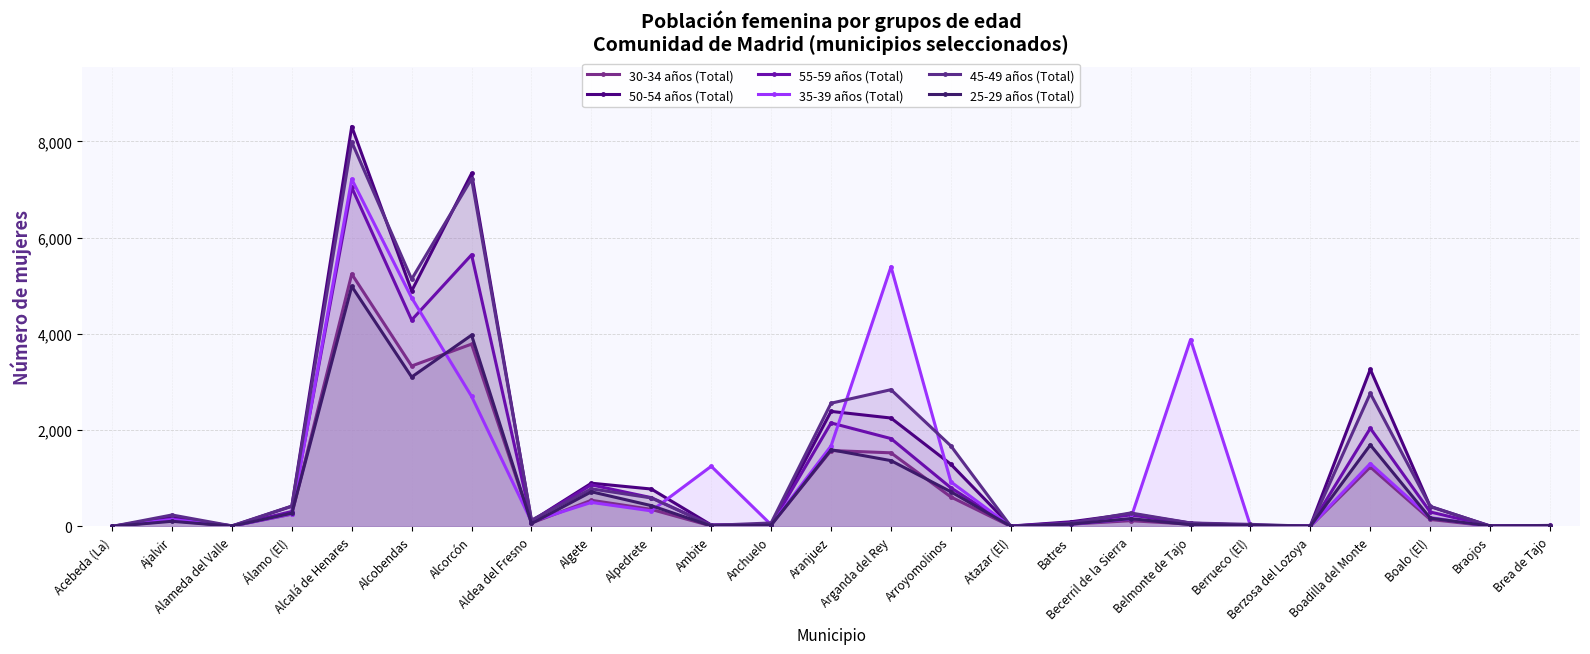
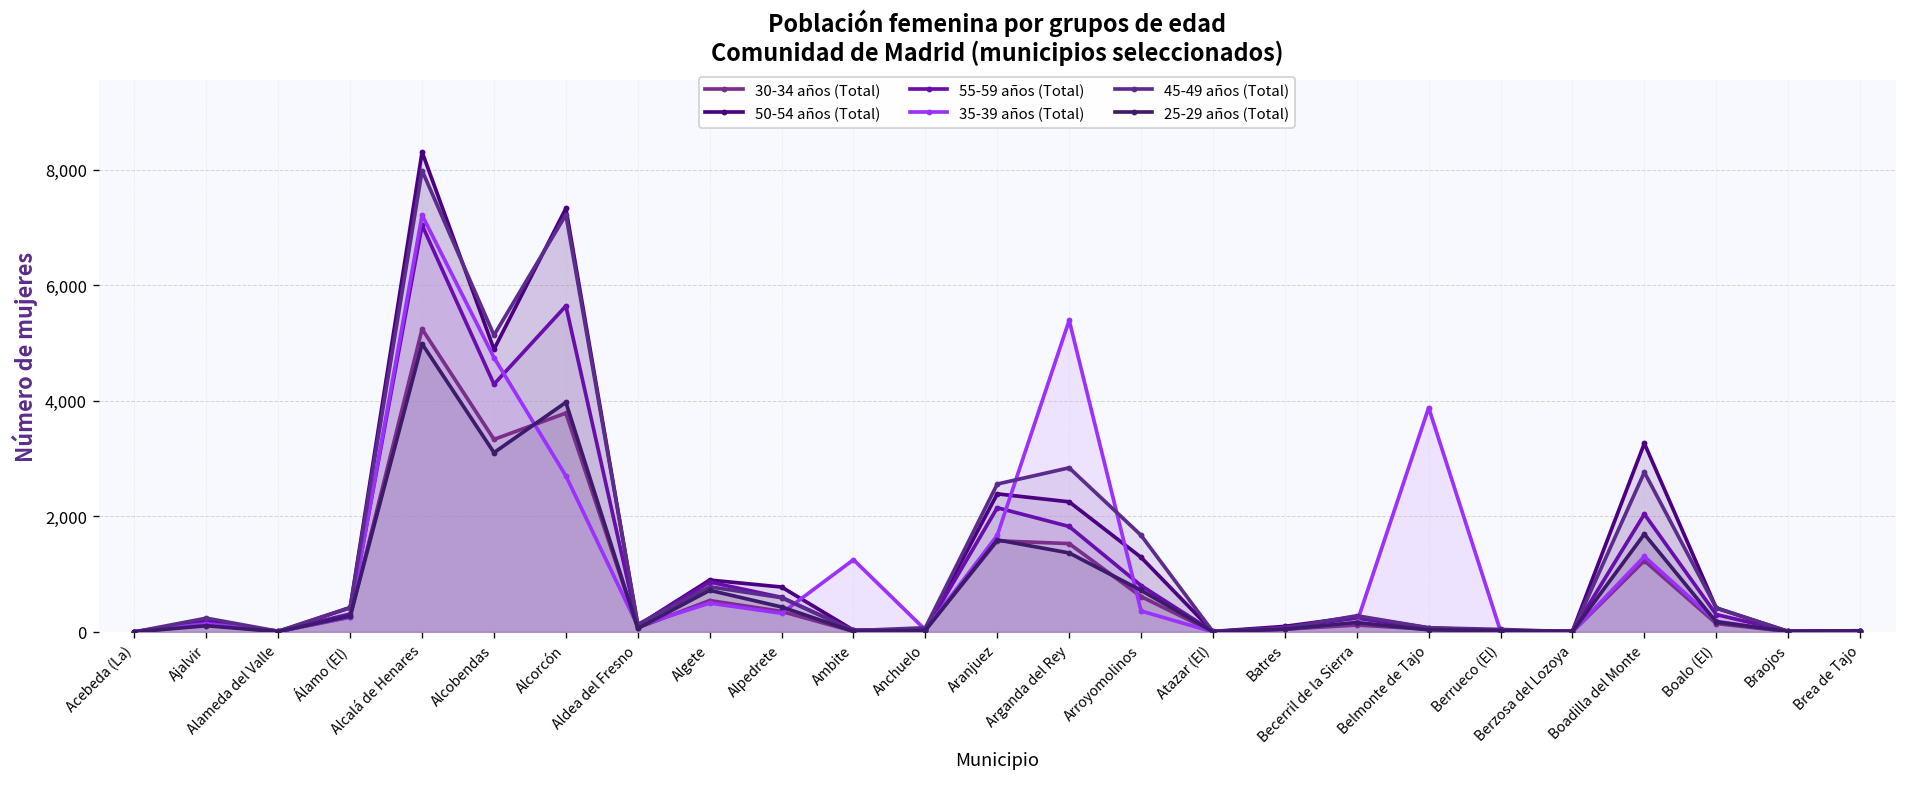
35-39 años (Total), Arroyomolinos: 900 -> 400
